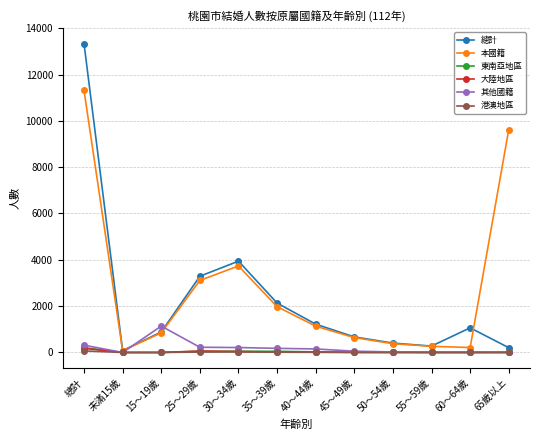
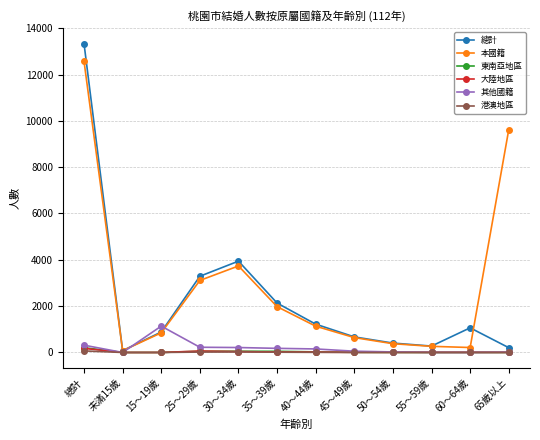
本國籍, 總計: 11300 -> 12600
